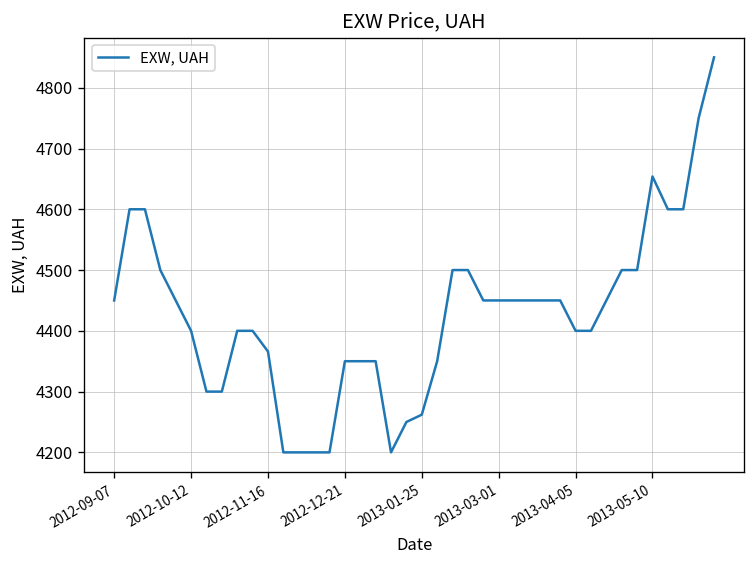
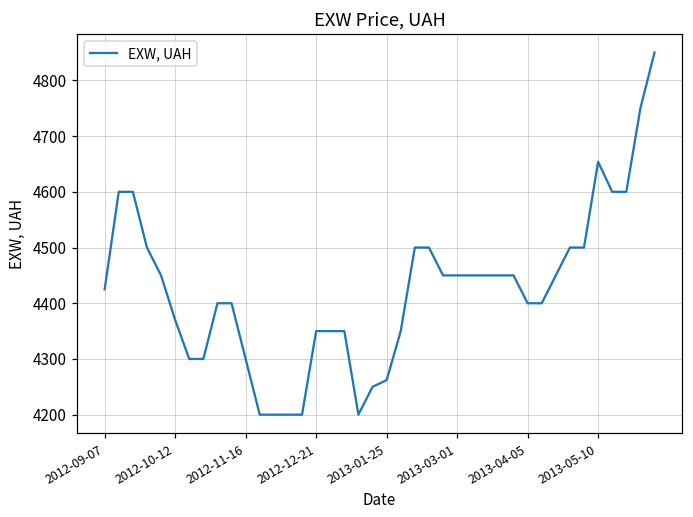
2012-09-07: 4450 -> 4430
2012-10-12: 4400 -> 4370
2012-11-16: 4370 -> 4300
